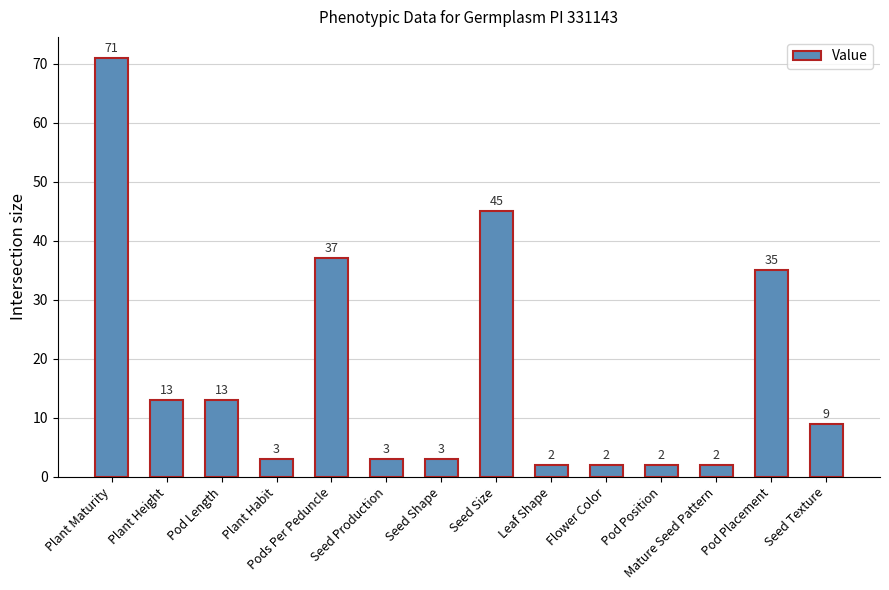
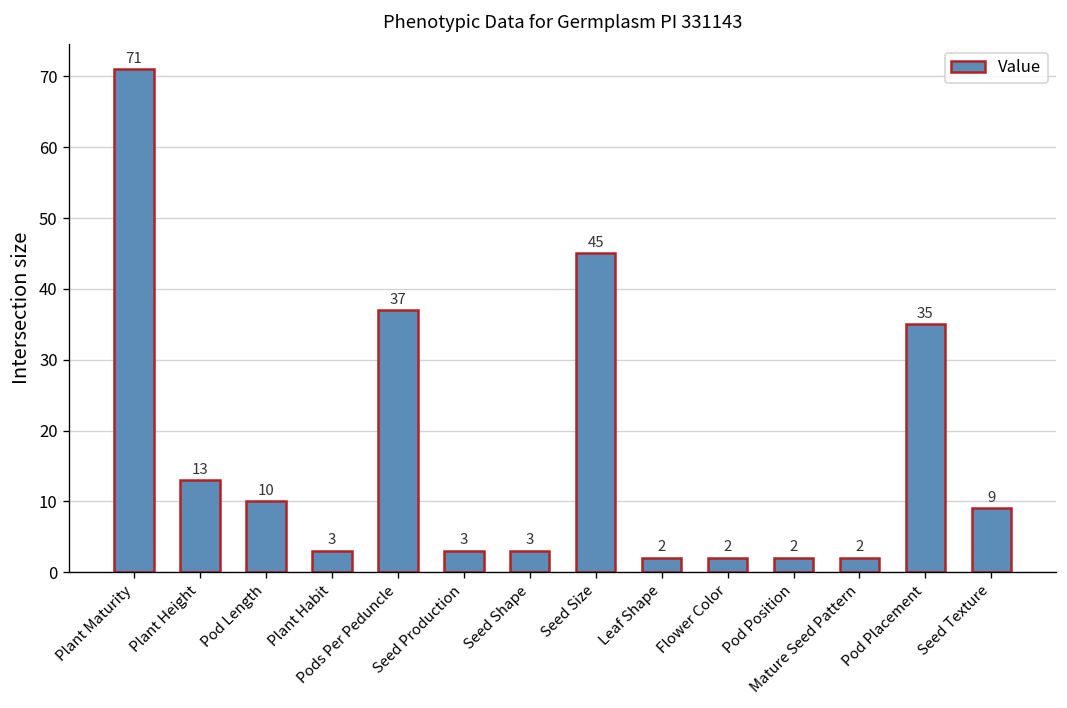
Pod Length: 13 -> 10
